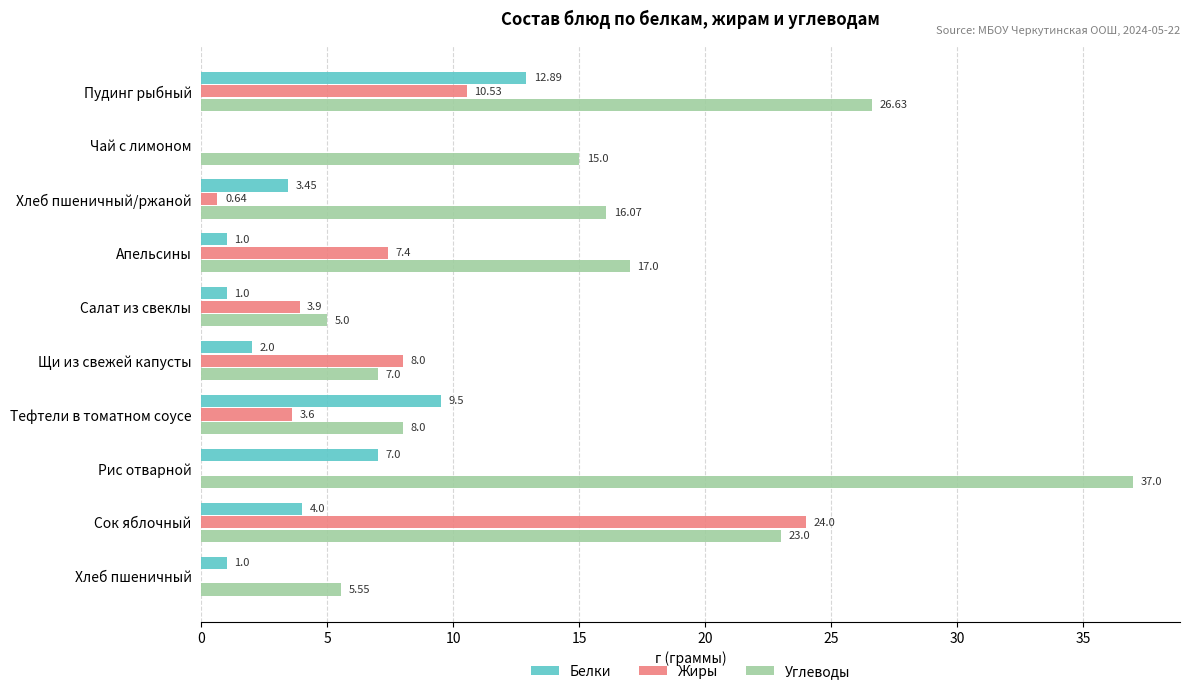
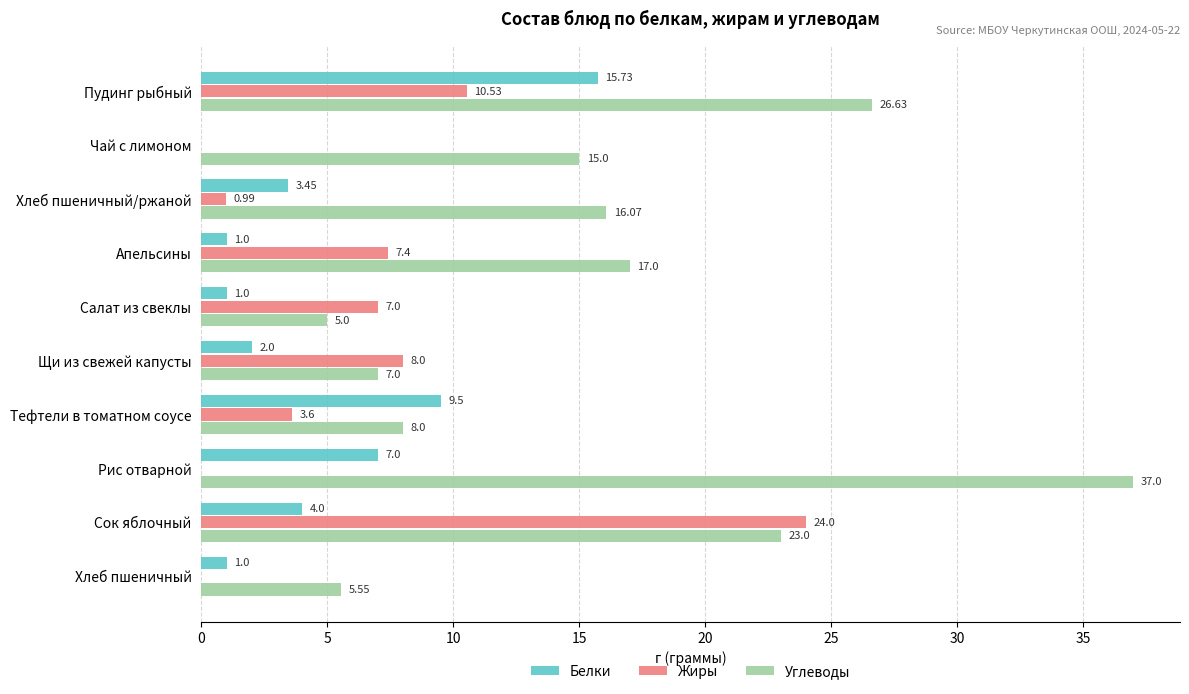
Белки, Пудинг рыбный: 12.89 -> 15.73
Жиры, Хлеб пшеничный/ржаной: 0.64 -> 0.99
Жиры, Салат из свеклы: 3.9 -> 7.0
